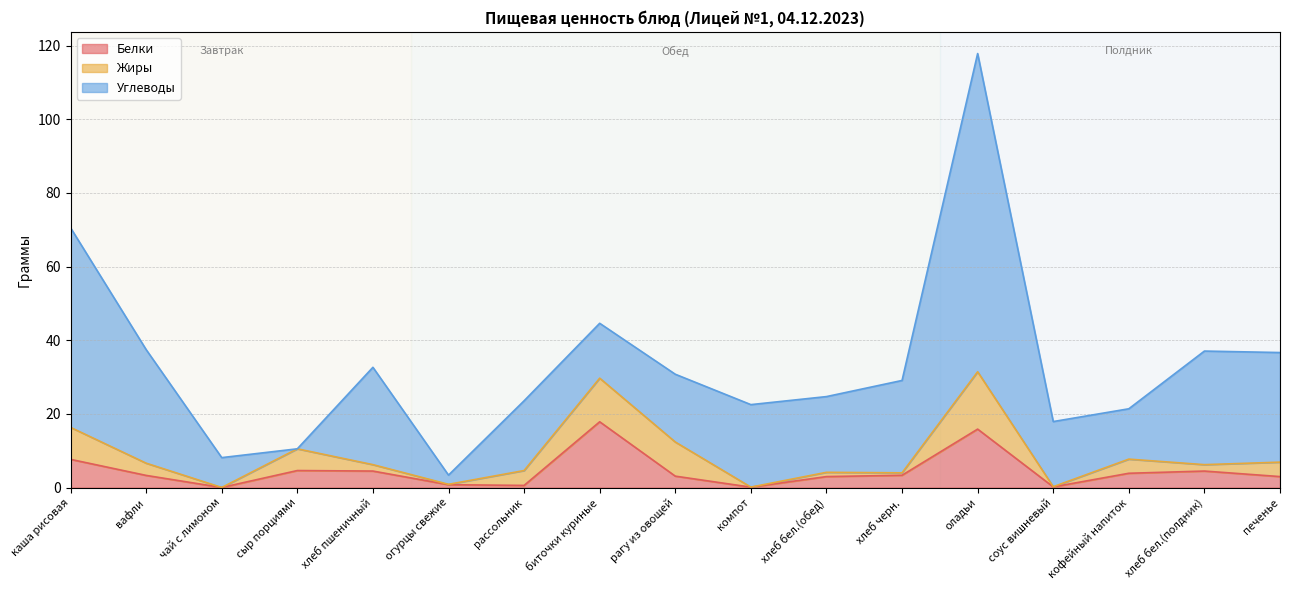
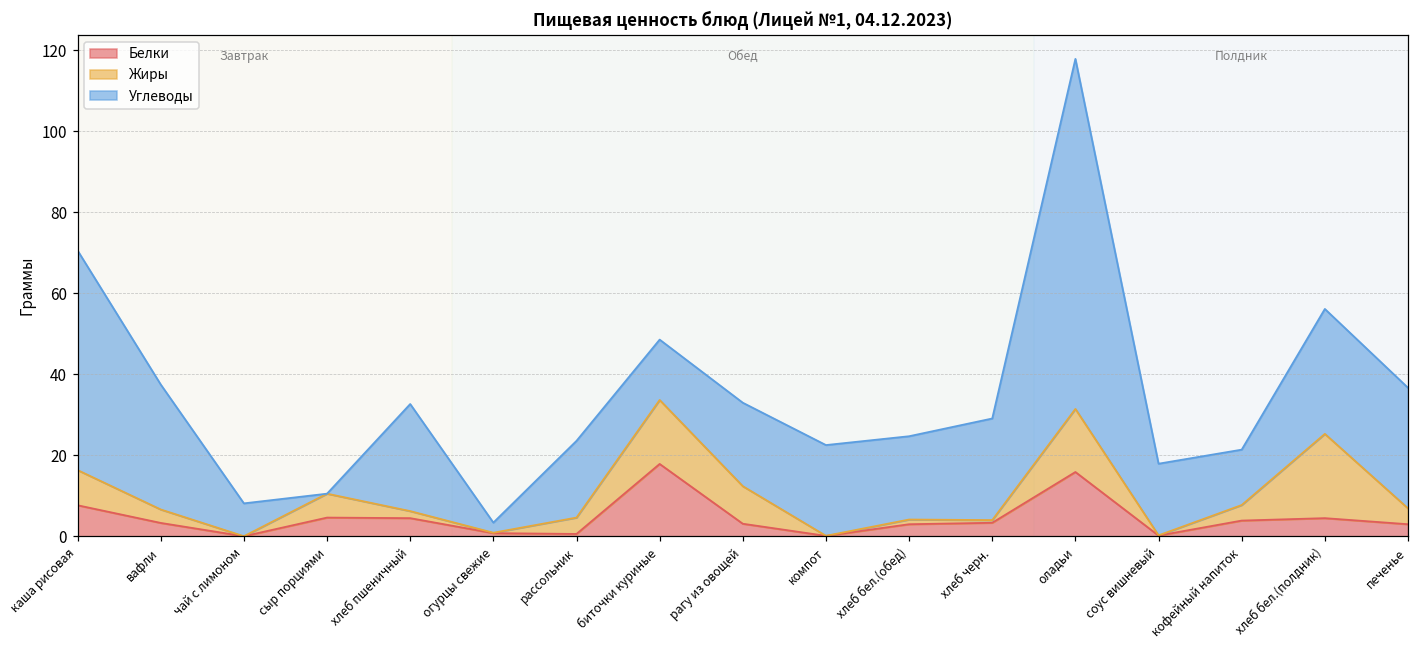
Жиры, биточки куриные: 12 -> 16
Углеводы, рагу из овощей: 18 -> 21
Жиры, хлеб бел.(полдник): 2 -> 21
